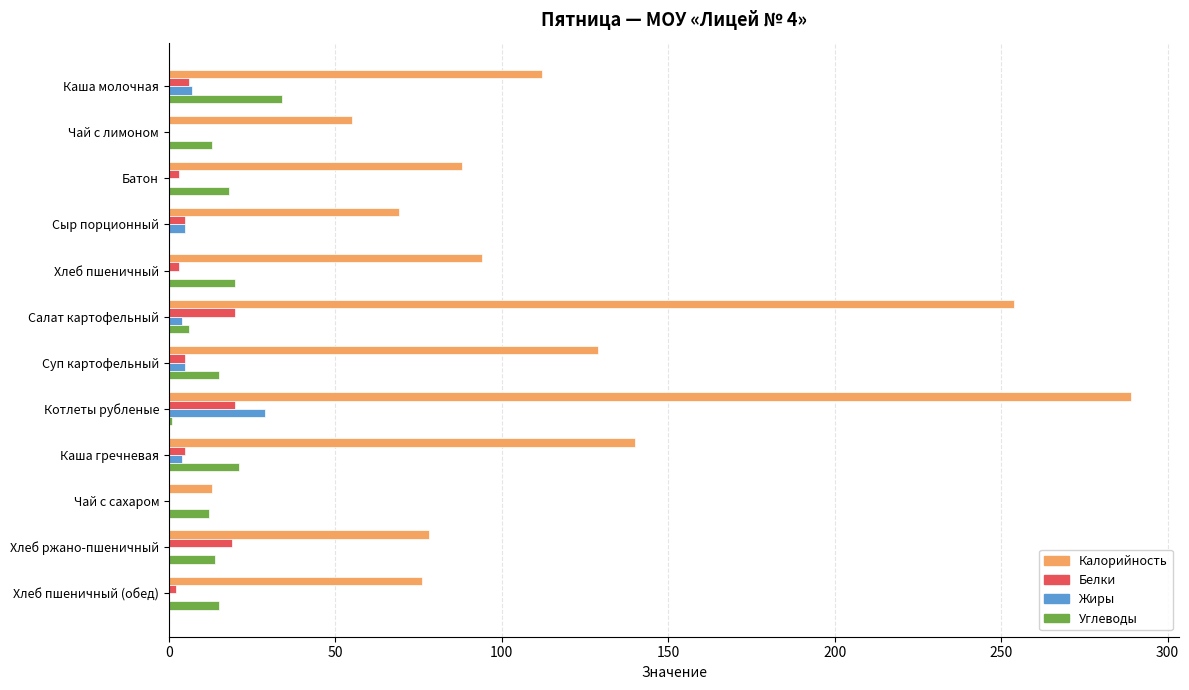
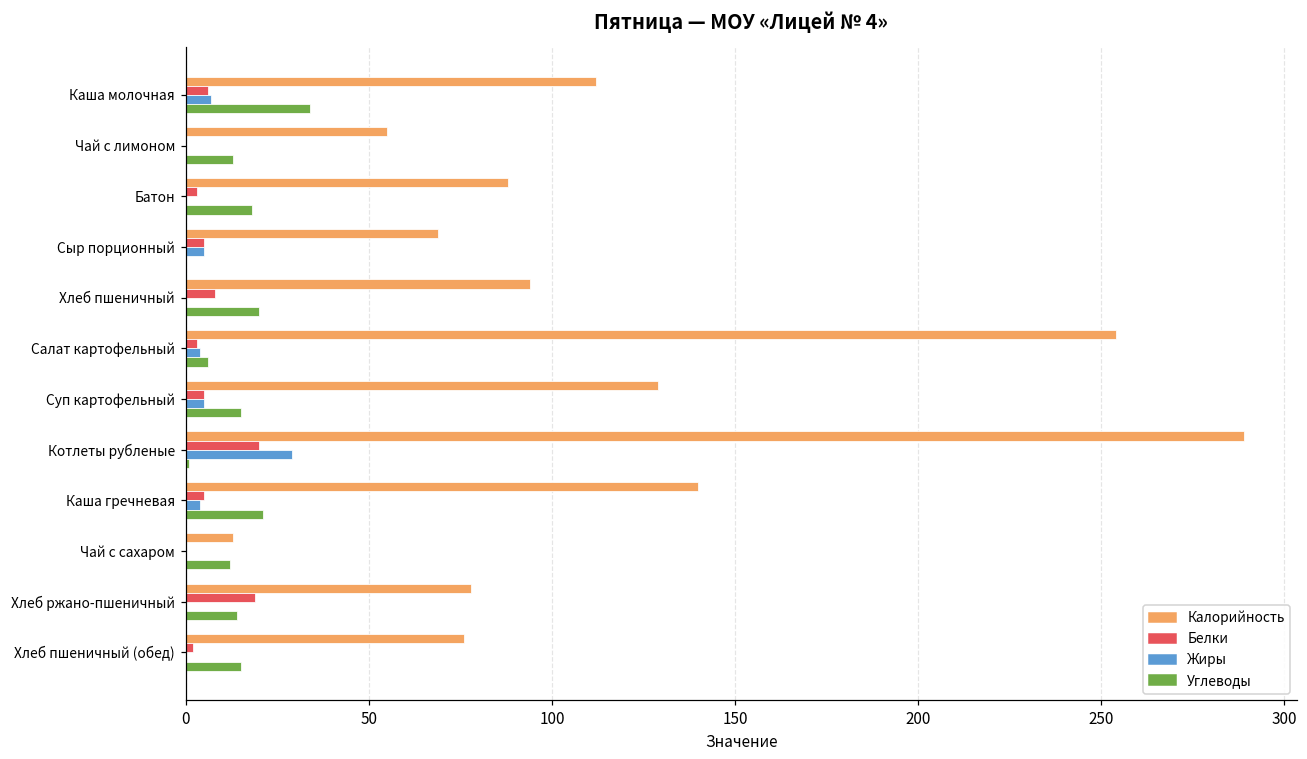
Белки, Хлеб пшеничный: 3 -> 8
Белки, Салат картофельный: 20 -> 3
